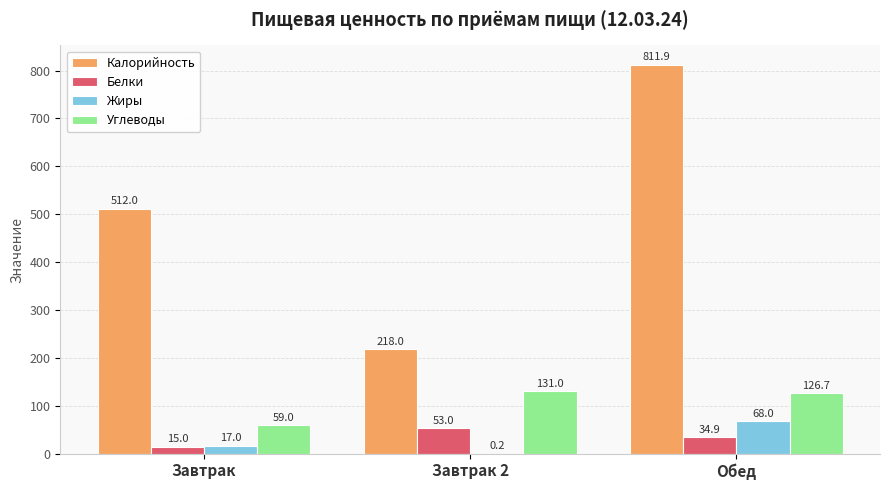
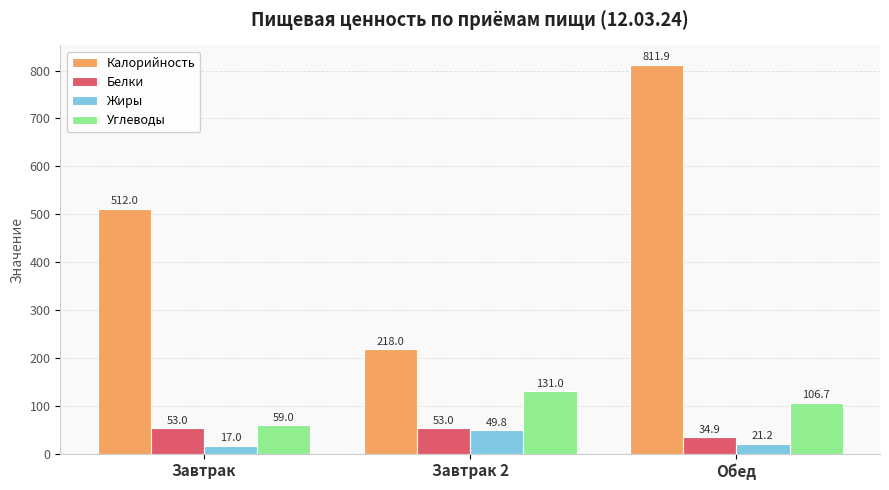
Белки, Завтрак: 15.0 -> 53.0
Жиры, Завтрак 2: 0.2 -> 49.8
Жиры, Обед: 68.0 -> 21.2
Углеводы, Обед: 126.7 -> 106.7
